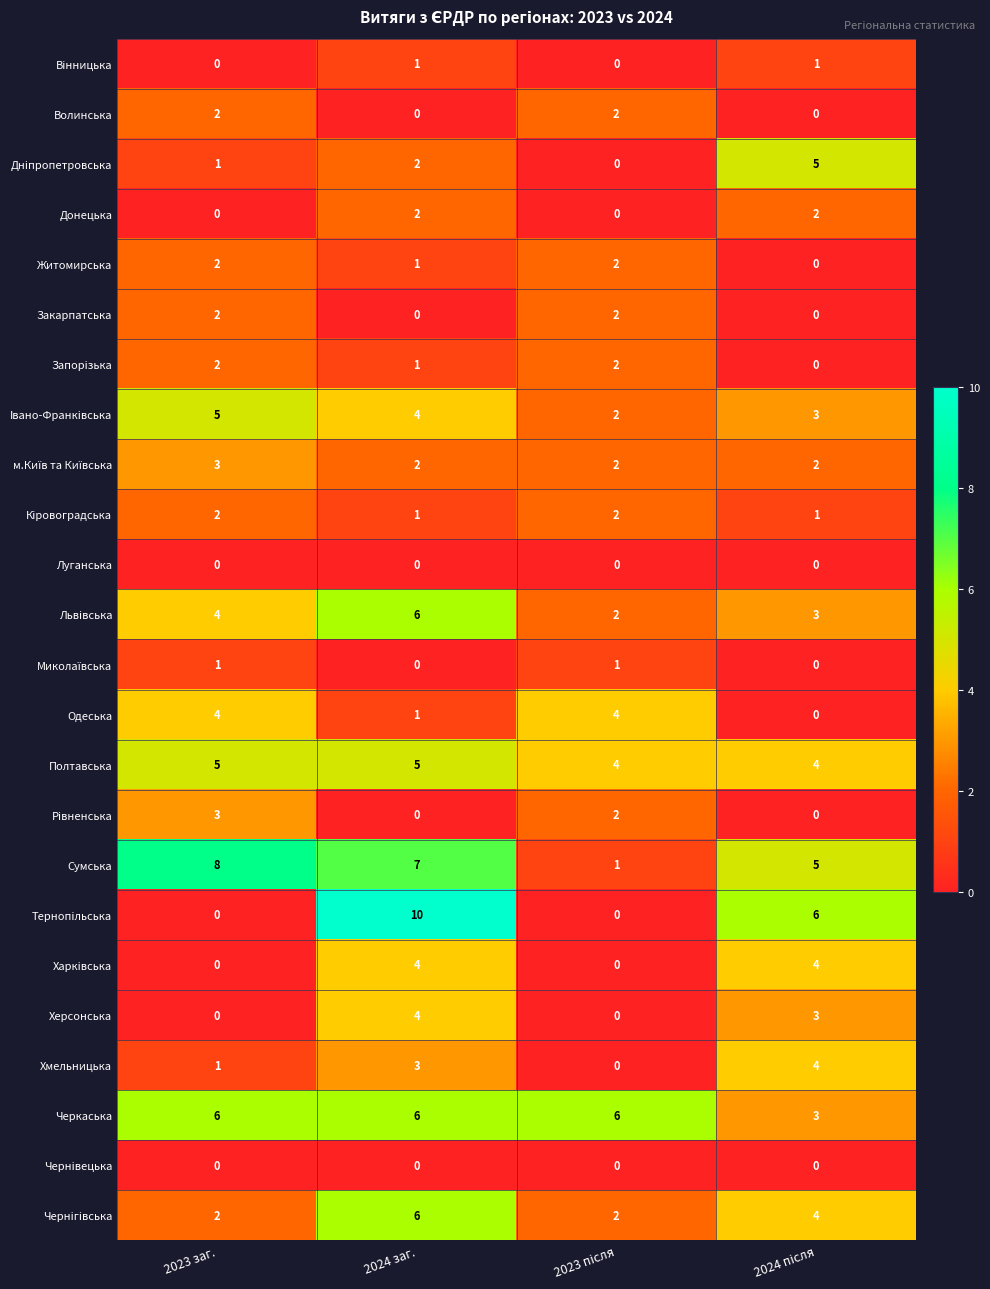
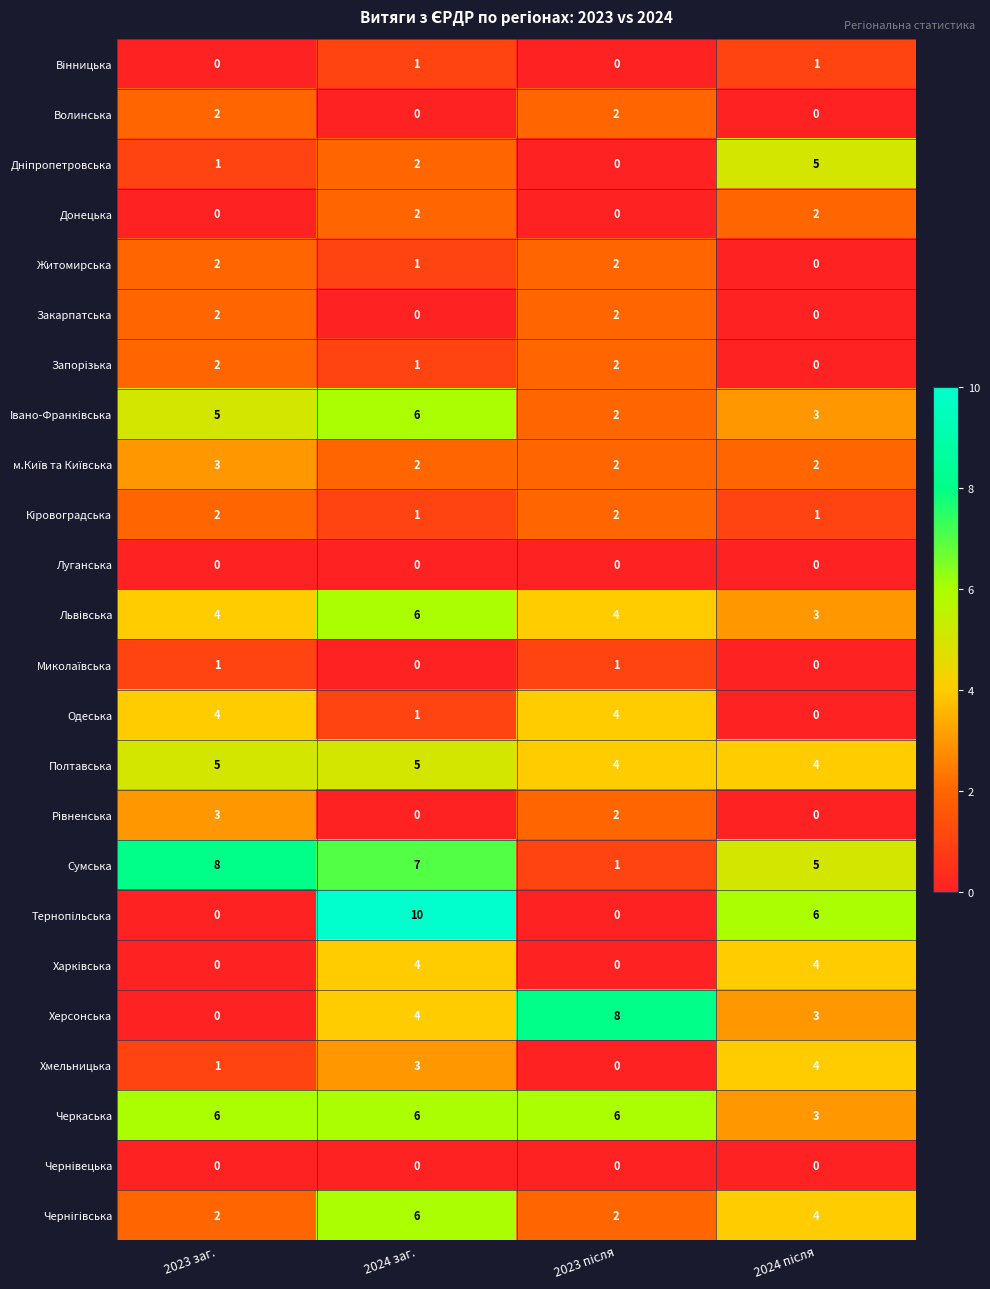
Івано-Франківська, 2024 заг.: 4 -> 6
Львівська, 2023 після: 2 -> 4
Херсонська, 2023 після: 0 -> 8
